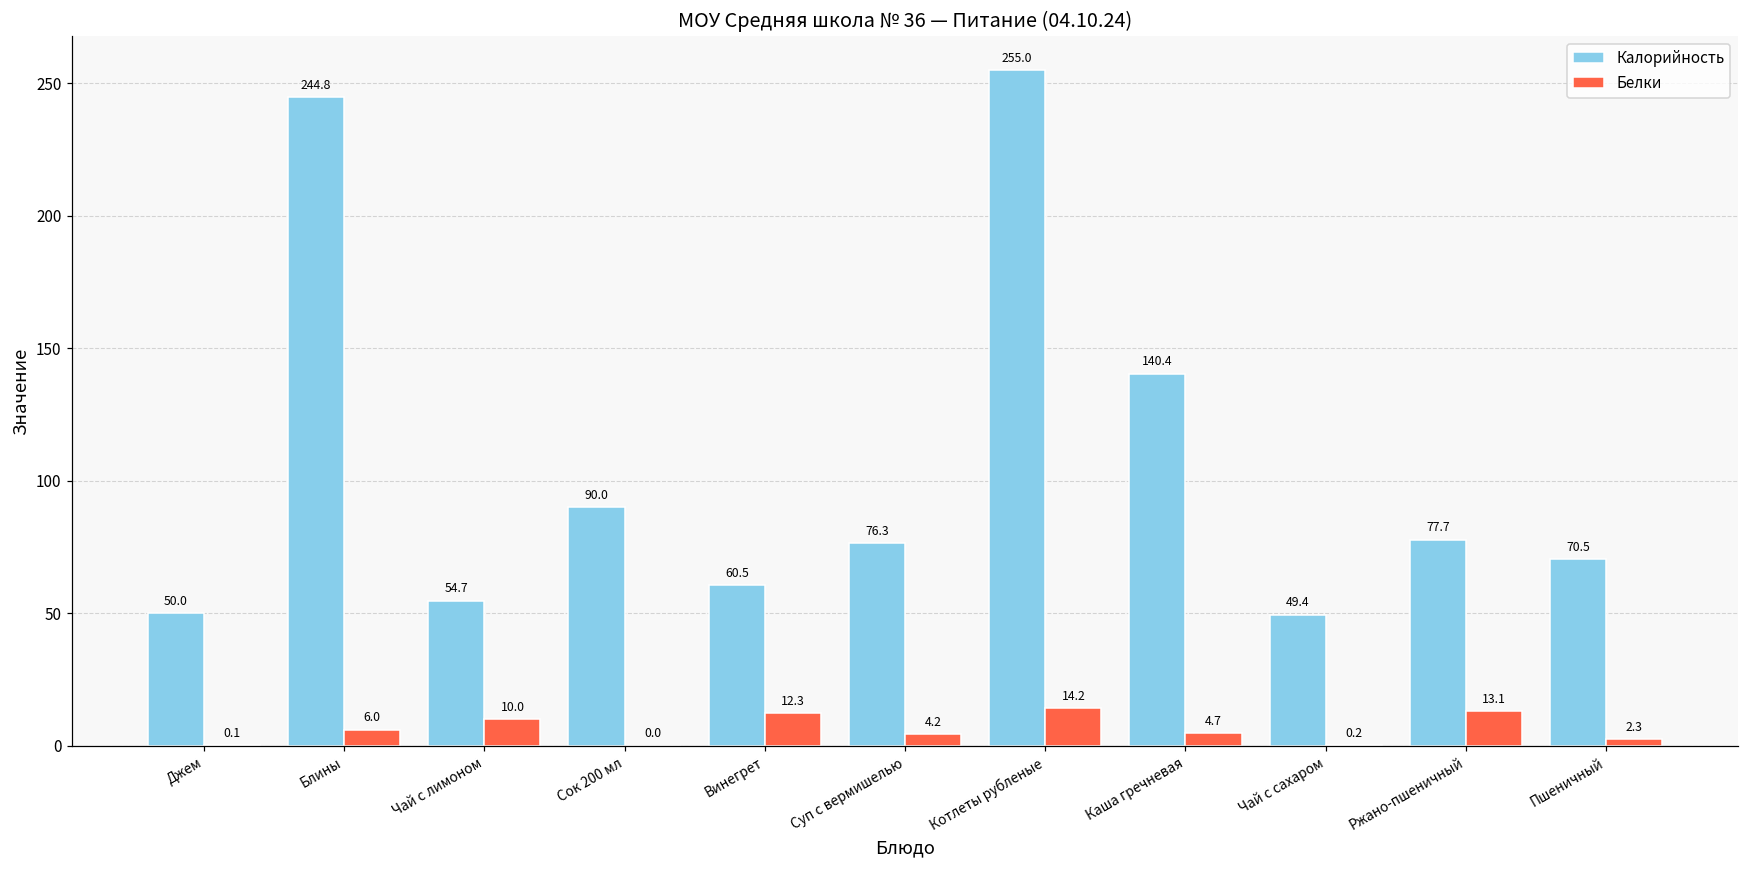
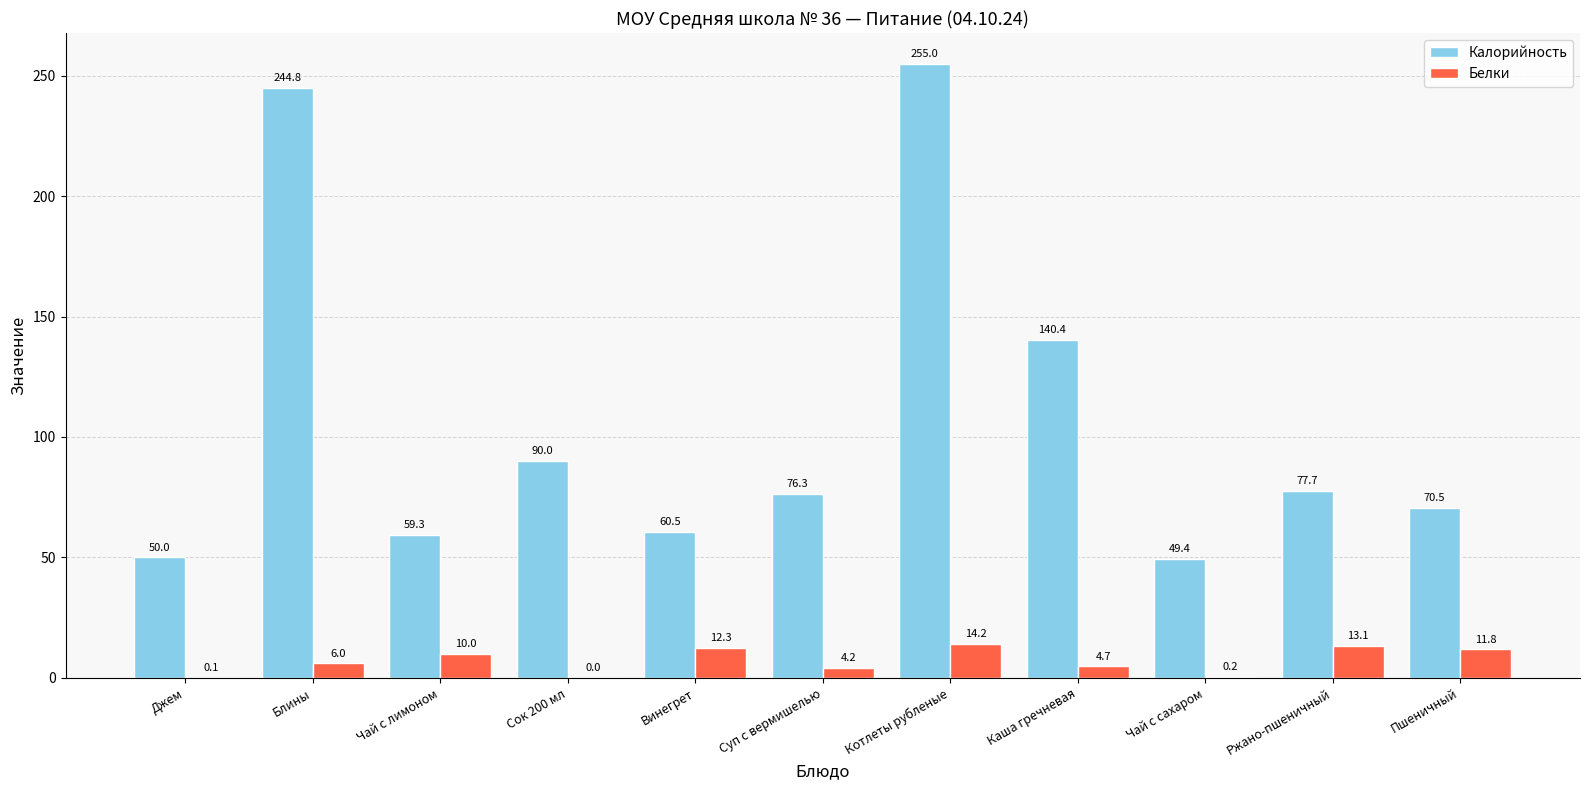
Калорийность, Чай с лимоном: 54.7 -> 59.3
Белки, Пшеничный: 2.3 -> 11.8
